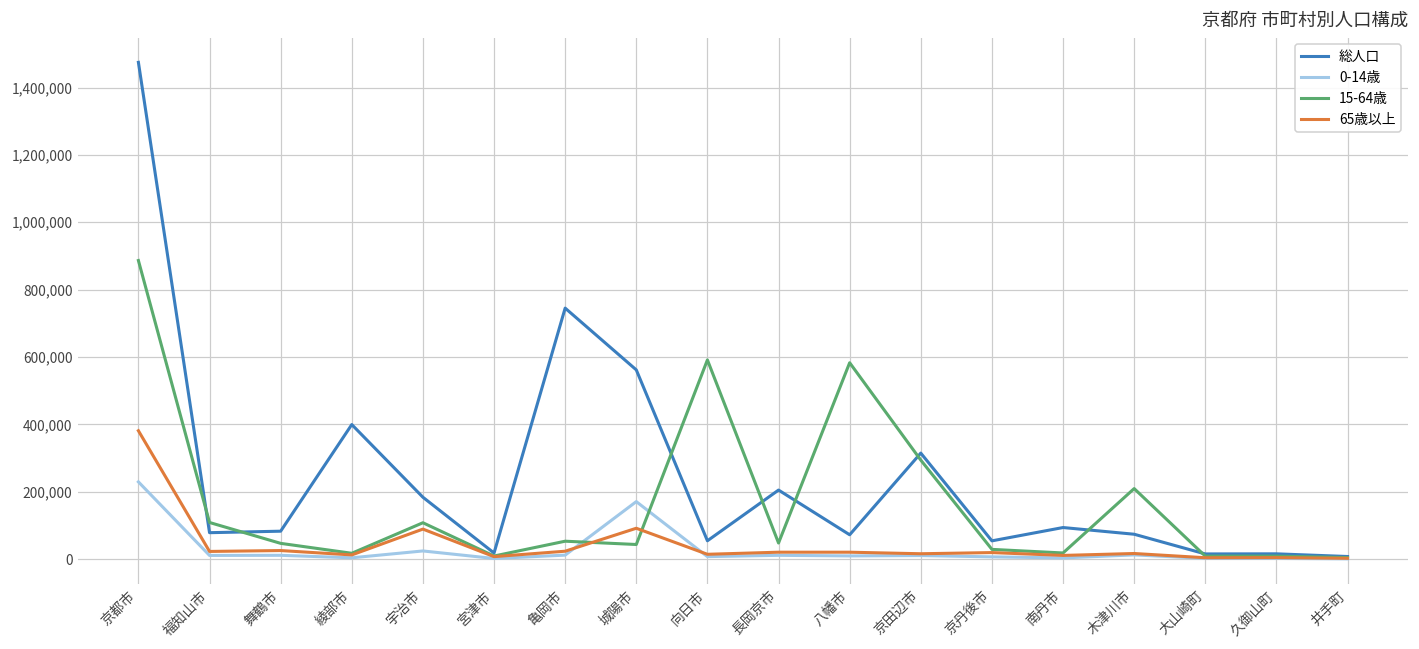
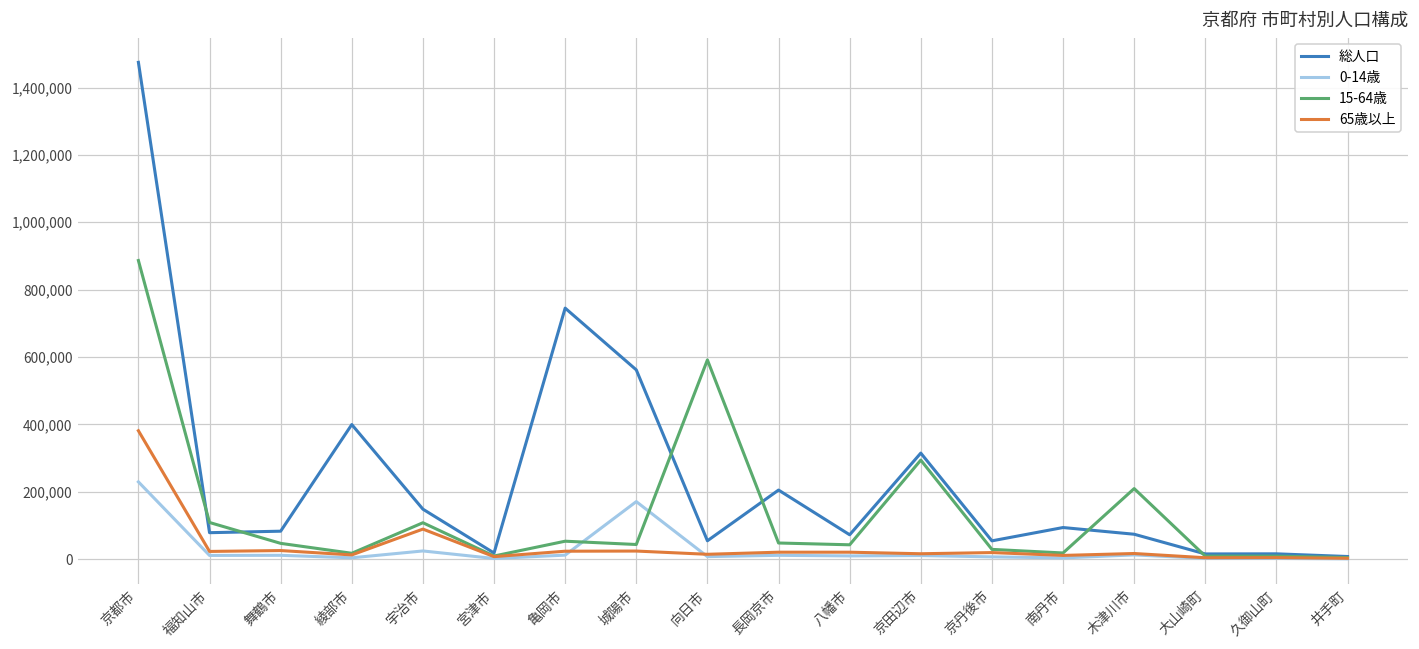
総人口, 宇治市: 180,000 -> 150,000
65歳以上, 城陽市: 90,000 -> 20,000
15-64歳, 八幡市: 580,000 -> 40,000
